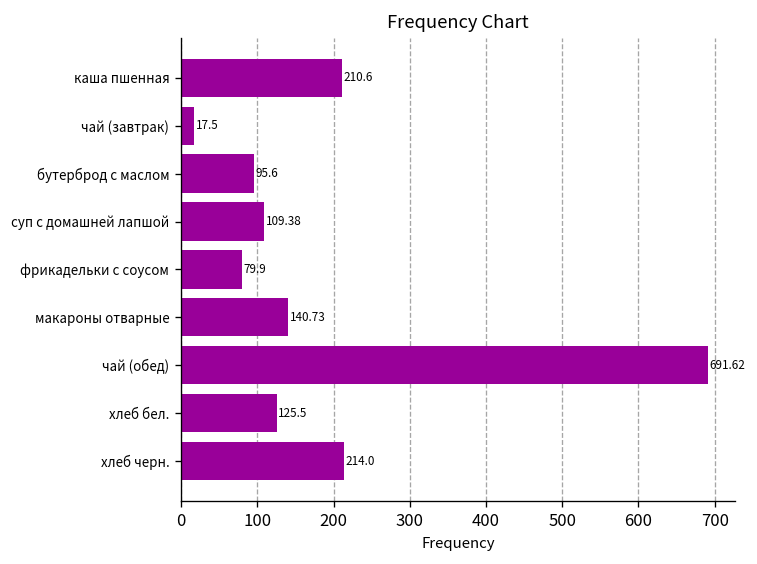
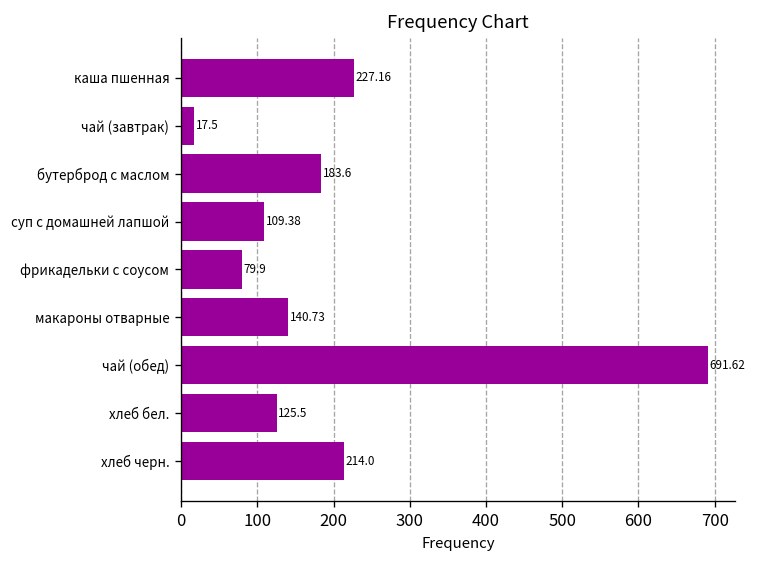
каша пшенная: 210.6 -> 227.16
бутерброд с маслом: 95.6 -> 183.6
